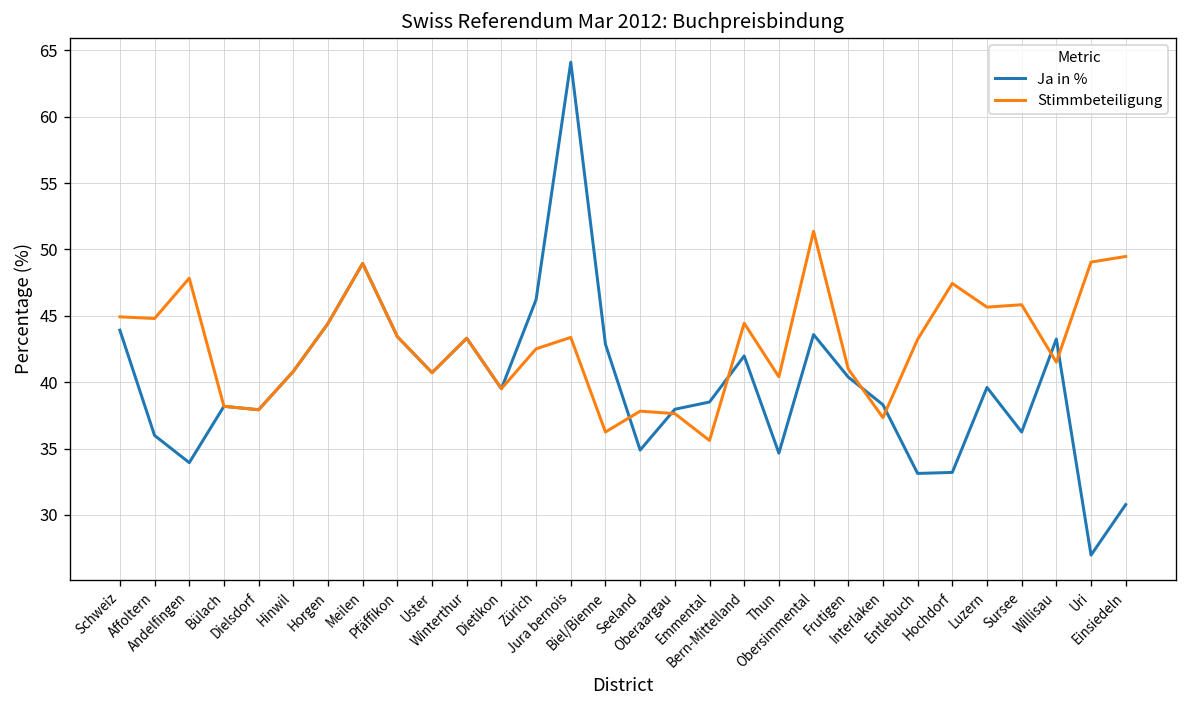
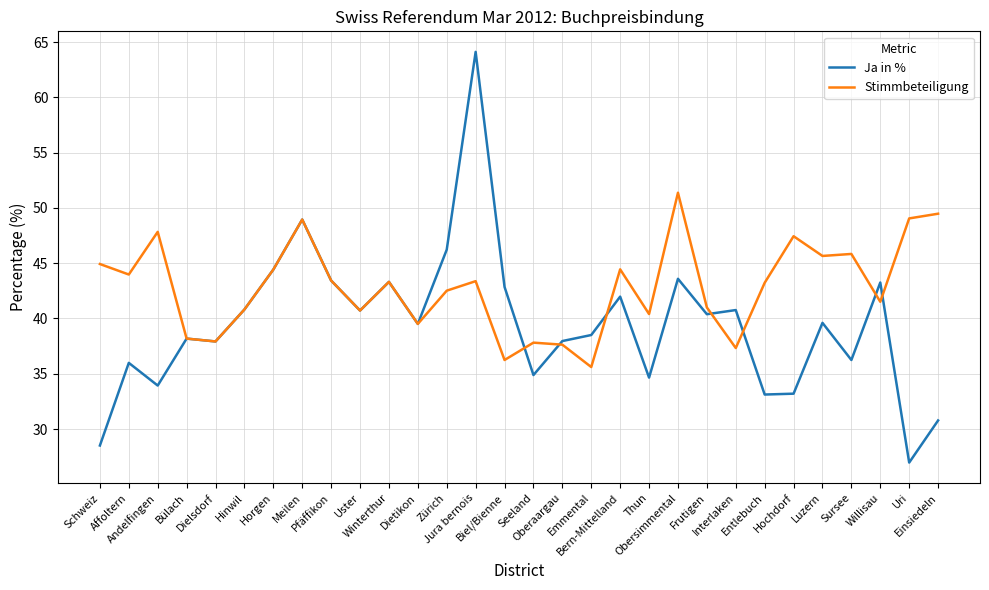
Ja in %, Schweiz: 43.9 -> 28.5
Stimmbeteiligung, Affoltern: 44.8 -> 44.0
Ja in %, Interlaken: 38.3 -> 40.8
